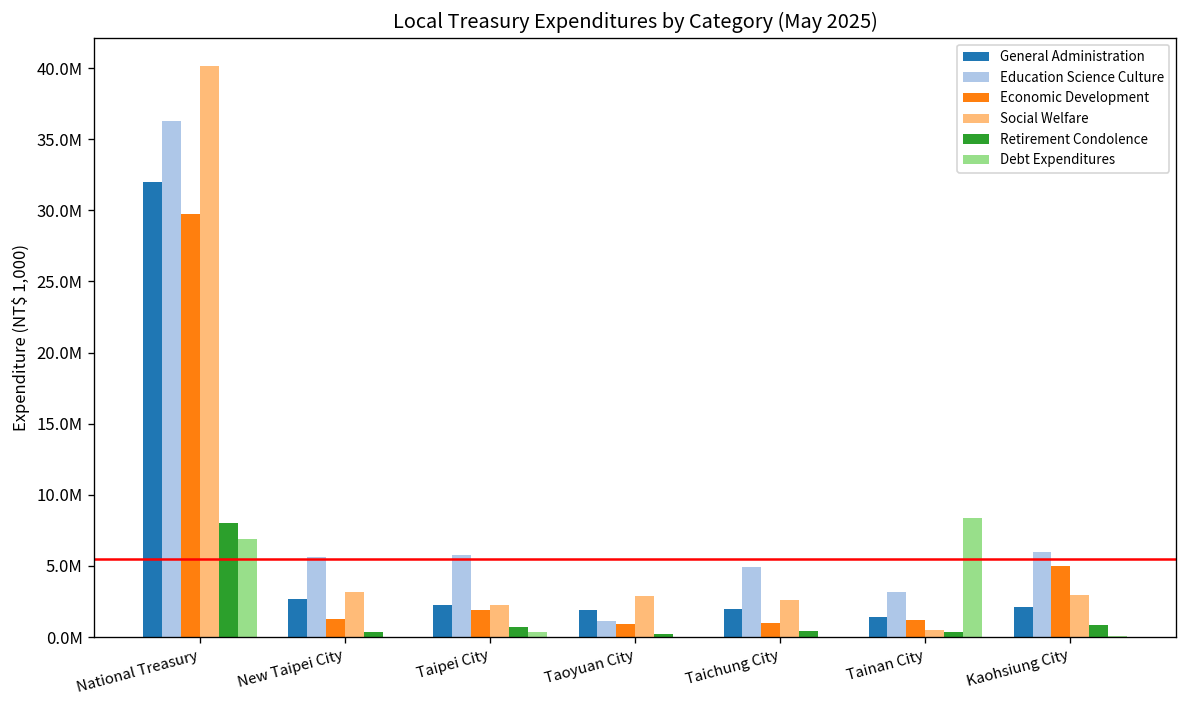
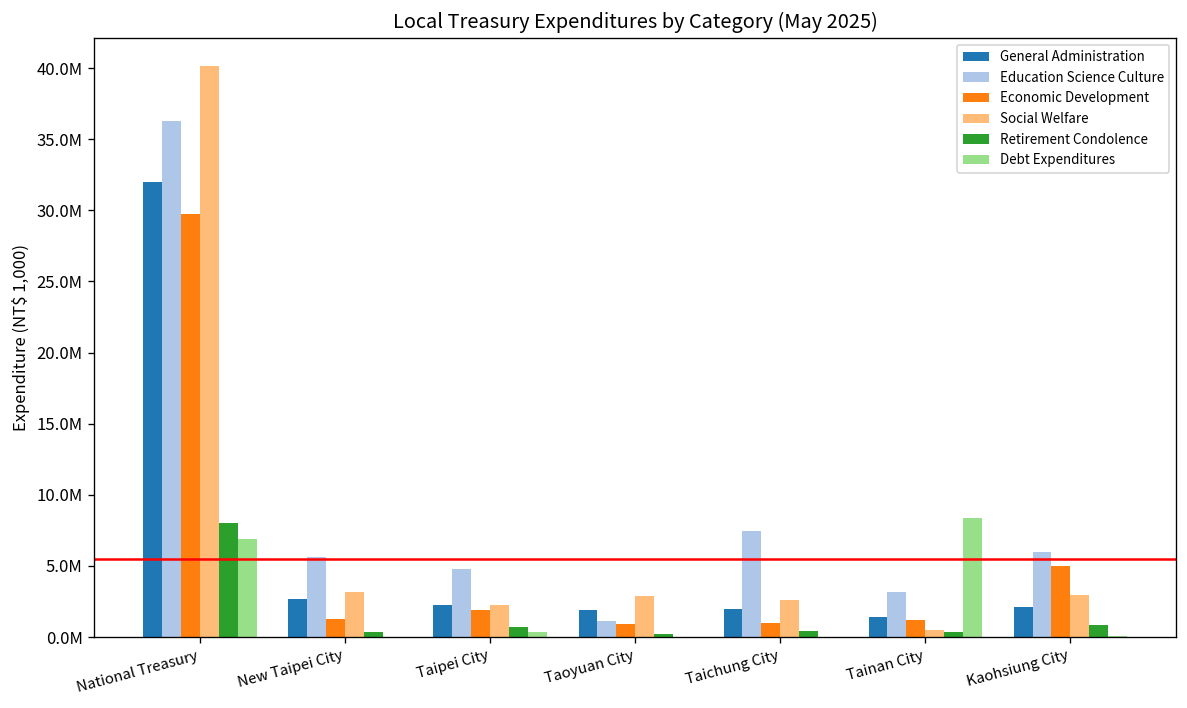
Education Science Culture, Taipei City: 5800000 -> 4800000
Education Science Culture, Taichung City: 4900000 -> 7500000
